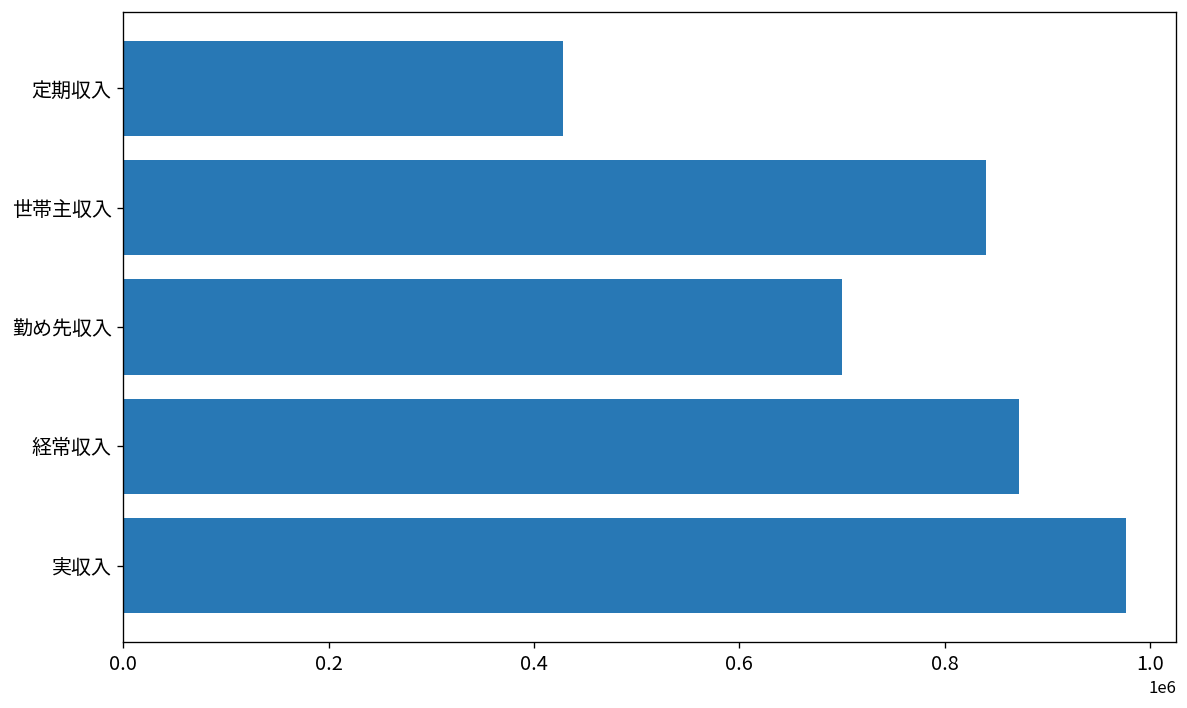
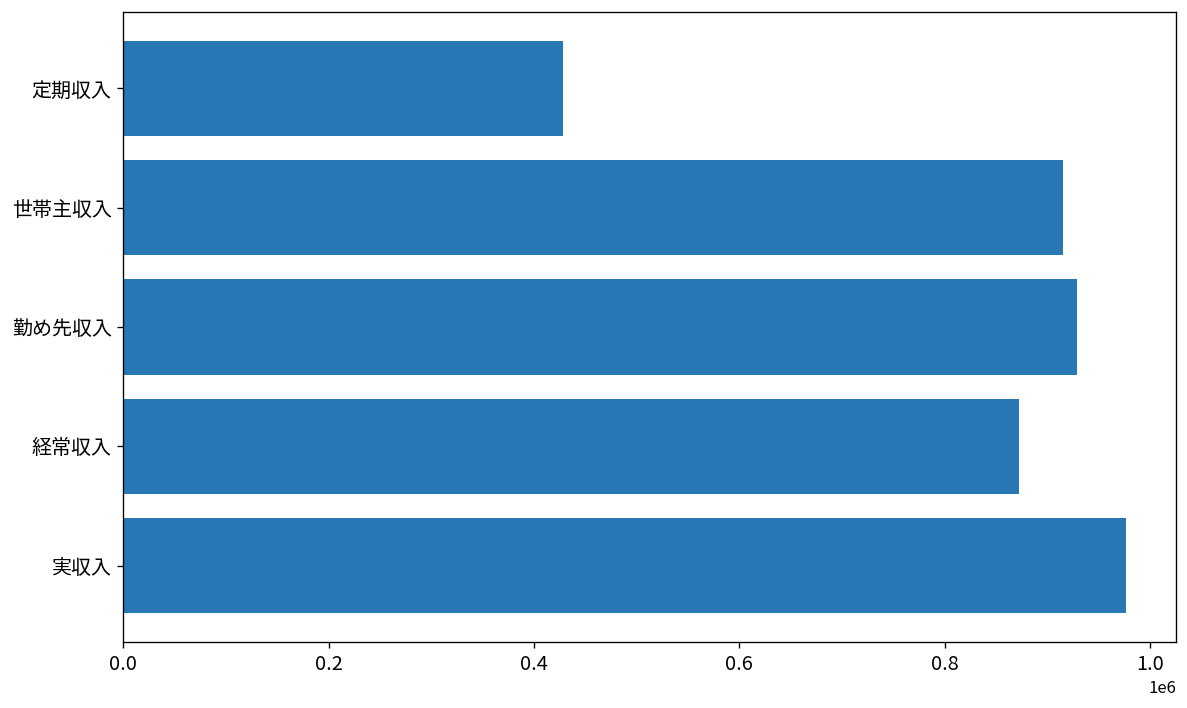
世帯主収入: 840000 -> 920000
勤め先収入: 700000 -> 930000
